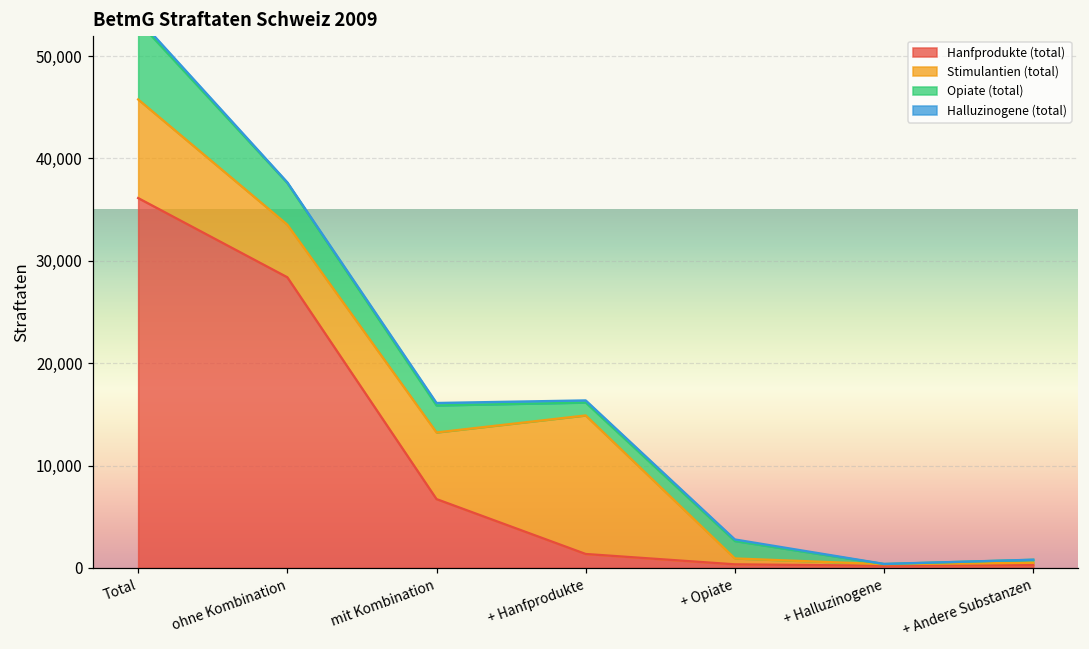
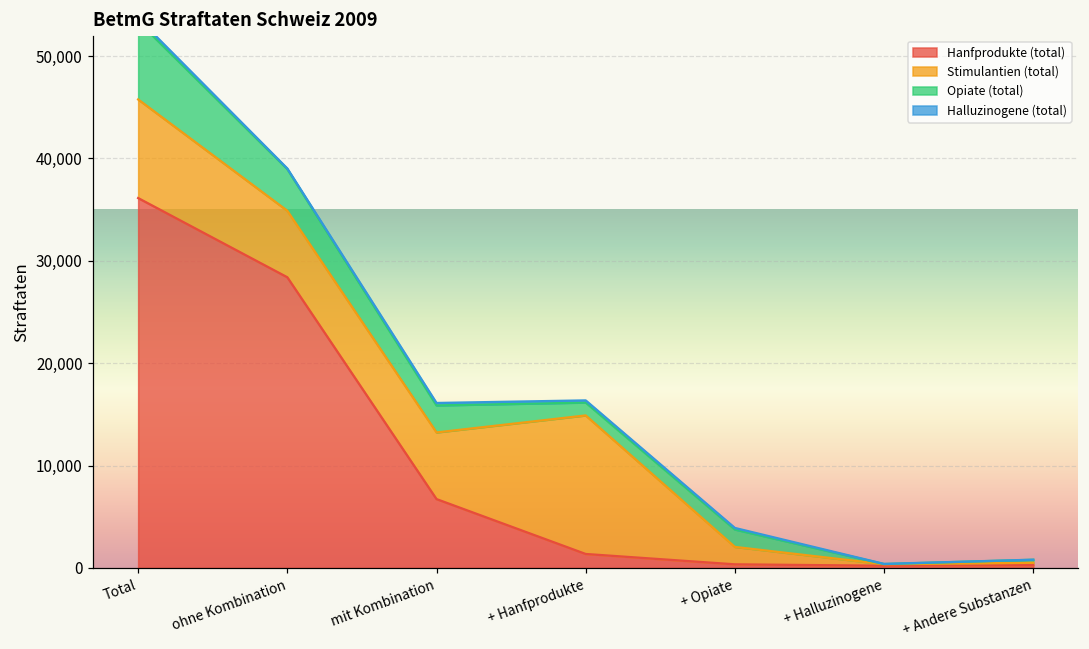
Stimulantien (total), ohne Kombination: 5,000 -> 6,000
Stimulantien (total), + Opiate: 1,000 -> 2,000
